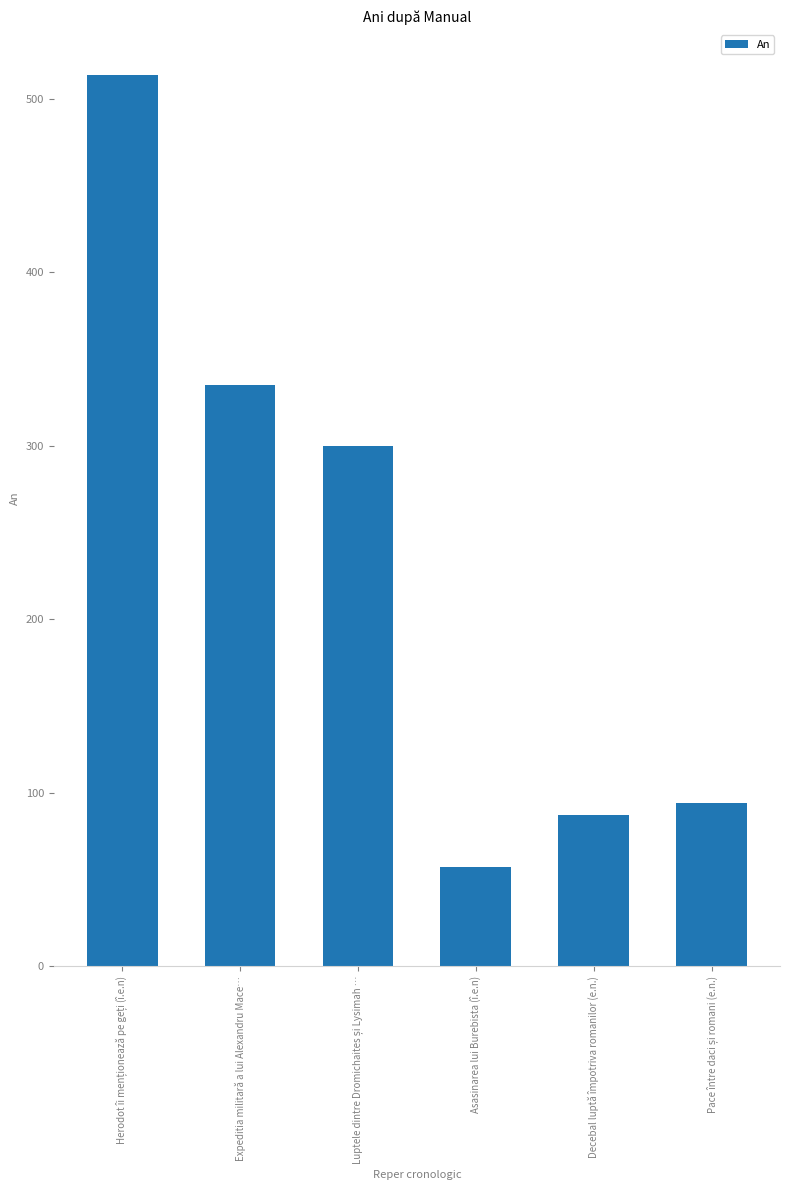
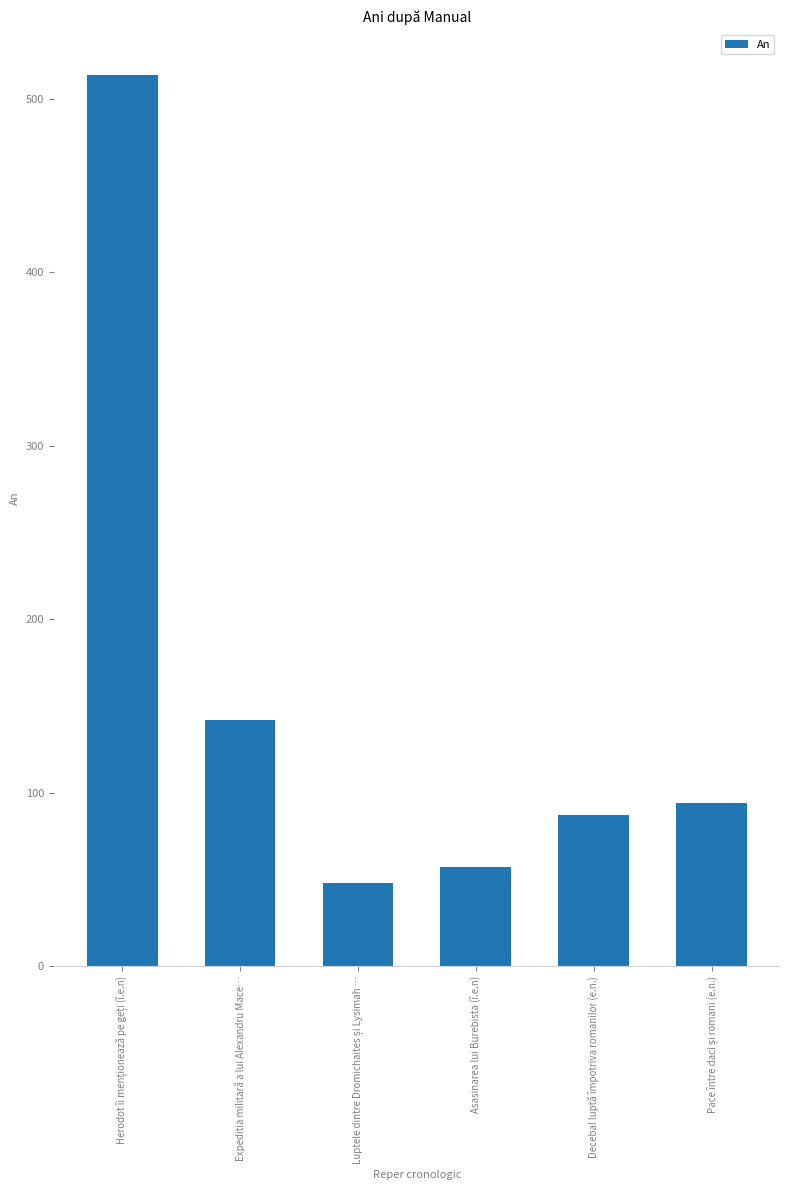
Expeditia militară a lui Alexandru Mace…: 335 -> 142
Luptele dintre Dromichaites și Lysimah …: 300 -> 48
